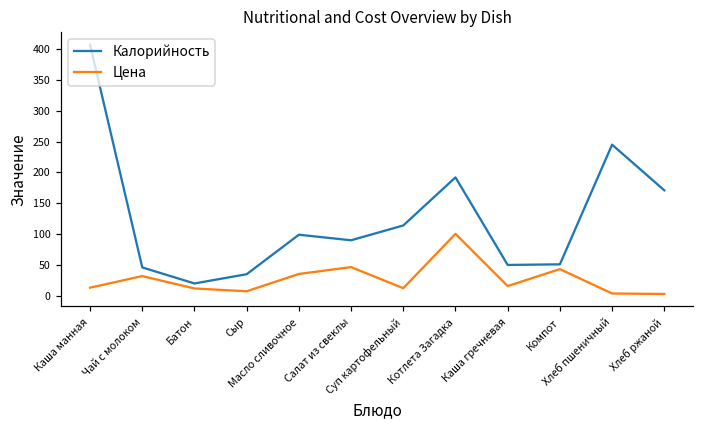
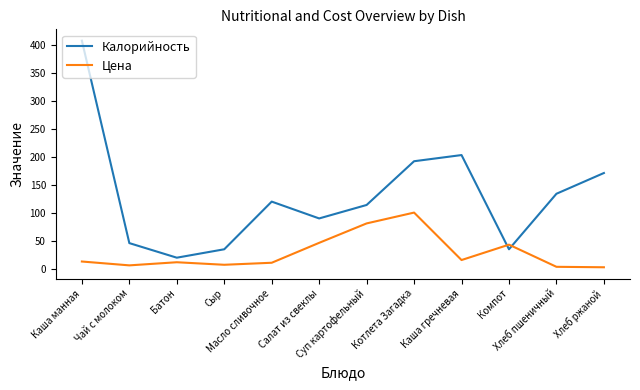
Цена, Чай с молоком: 30 -> 10
Калорийность, Масло сливочное: 100 -> 120
Цена, Масло сливочное: 40 -> 10
Цена, Суп картофельный: 10 -> 80
Калорийность, Каша гречневая: 50 -> 200
Калорийность, Компот: 50 -> 40
Калорийность, Хлеб пшеничный: 250 -> 130
